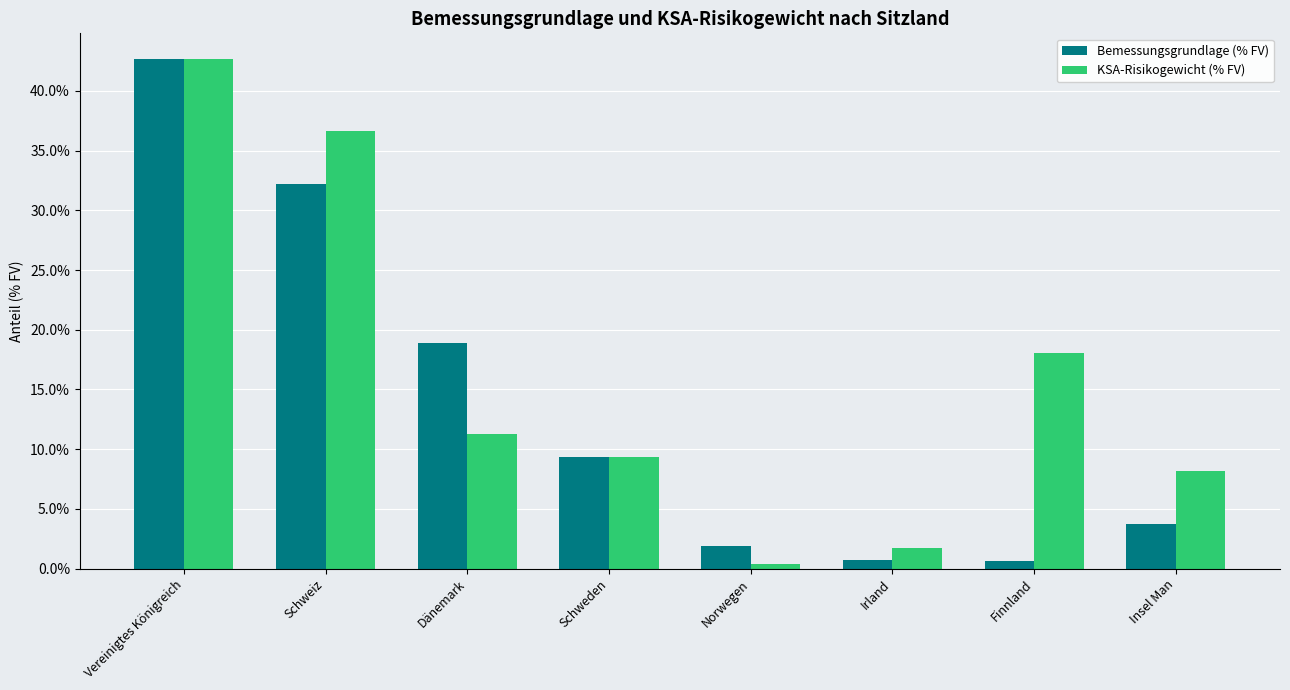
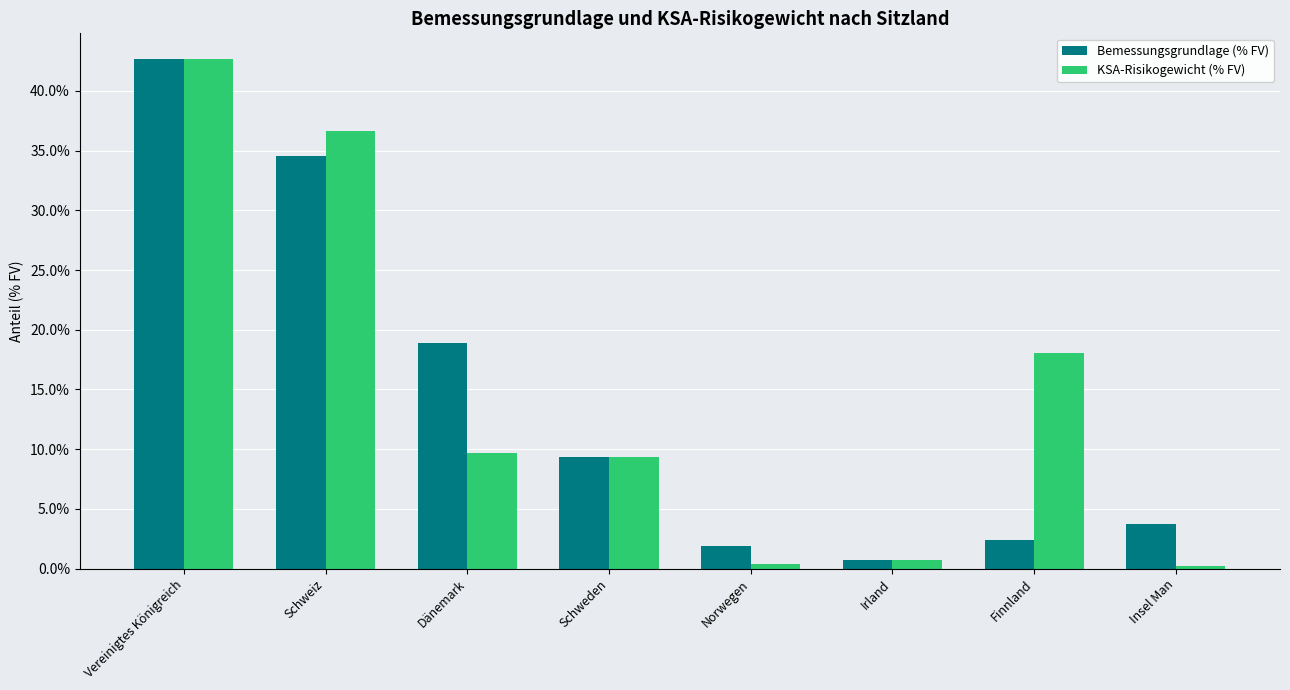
Bemessungsgrundlage (% FV), Schweiz: 32.2% -> 34.5%
KSA-Risikogewicht (% FV), Dänemark: 11.2% -> 9.7%
KSA-Risikogewicht (% FV), Irland: 1.7% -> 0.8%
Bemessungsgrundlage (% FV), Finnland: 0.7% -> 2.4%
KSA-Risikogewicht (% FV), Insel Man: 8.1% -> 0.2%
